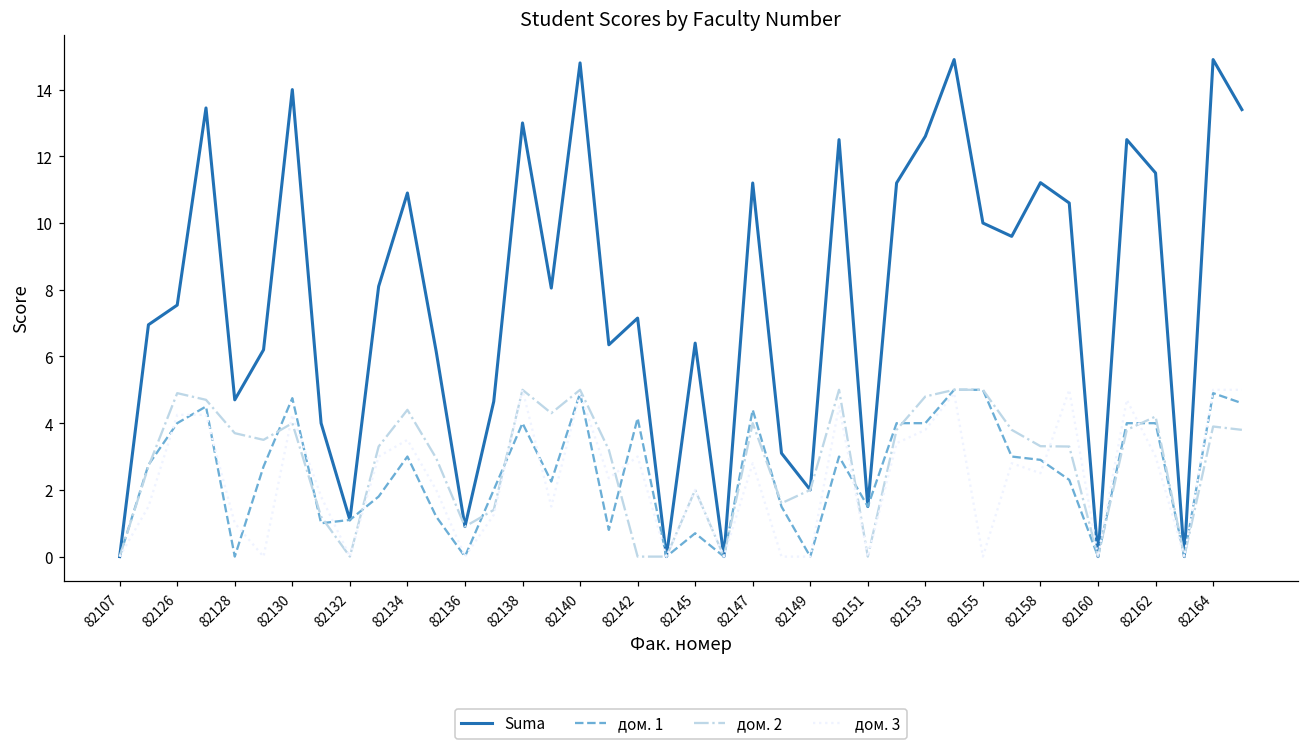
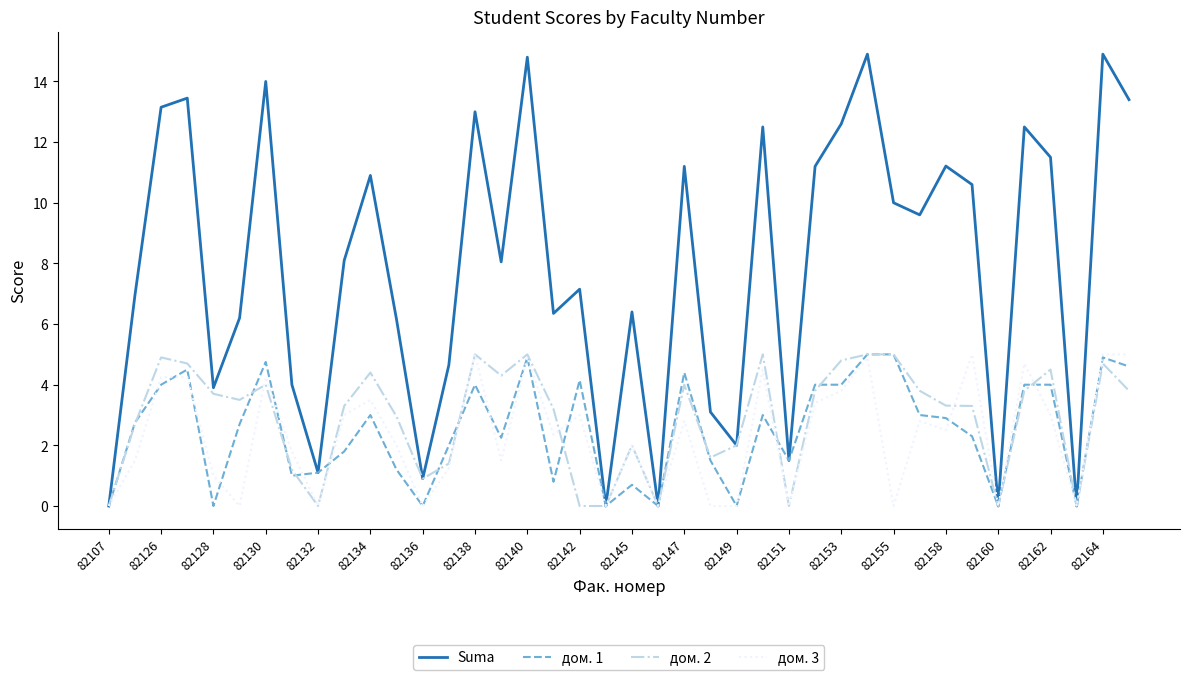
Suma, 82126: 7.5 -> 13.2
Suma, 82128: 4.7 -> 3.9
дом. 2, 82162: 4.2 -> 4.5
дом. 2, 82164: 3.9 -> 4.7
